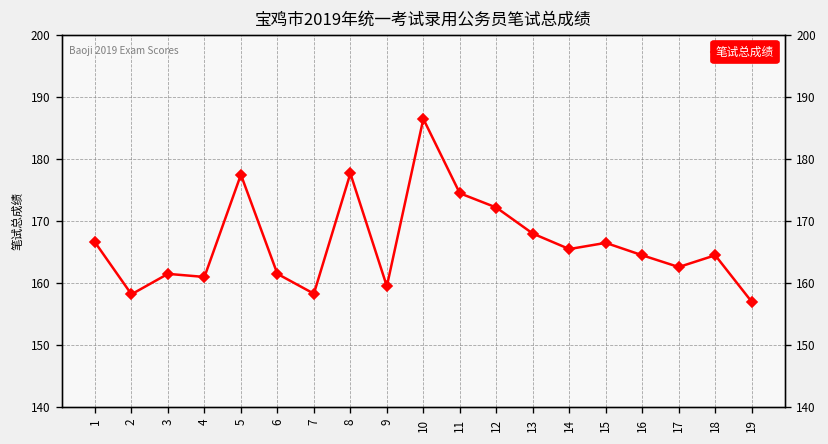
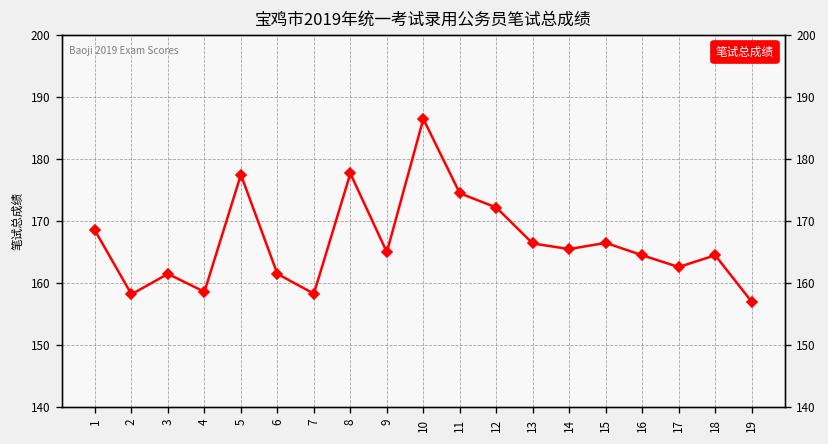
1: 167 -> 169
4: 161 -> 159
9: 160 -> 165
13: 168 -> 166
